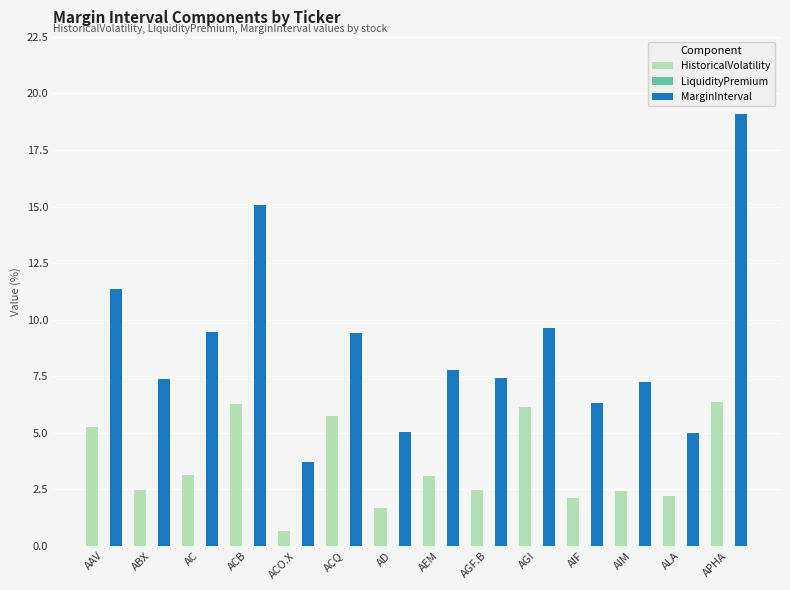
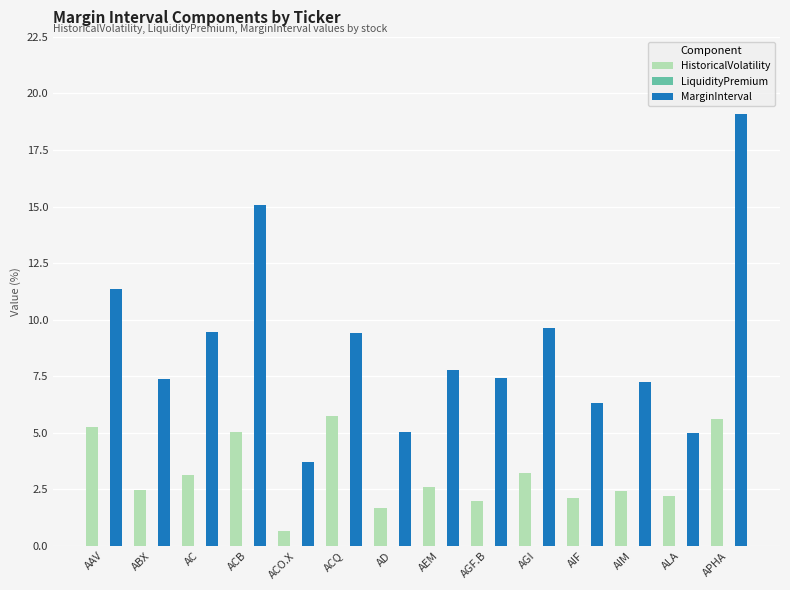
HistoricalVolatility, ACB: 6.3 -> 5.0
HistoricalVolatility, AEM: 3.1 -> 2.6
HistoricalVolatility, AGF.B: 2.5 -> 2.0
HistoricalVolatility, AGI: 6.1 -> 3.2
HistoricalVolatility, APHA: 6.4 -> 5.6
